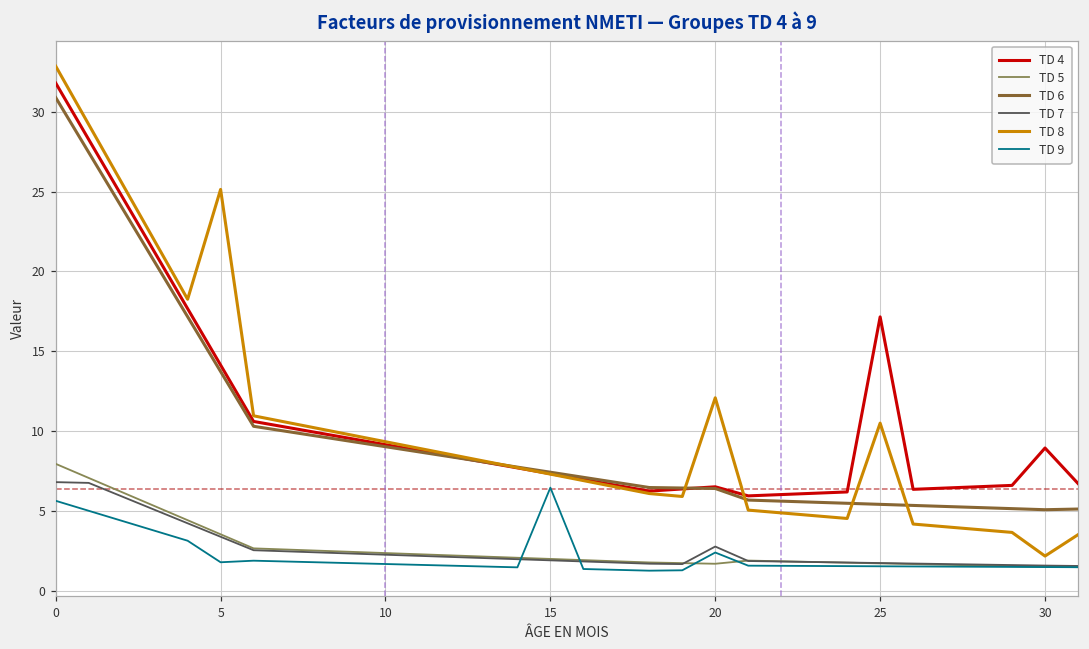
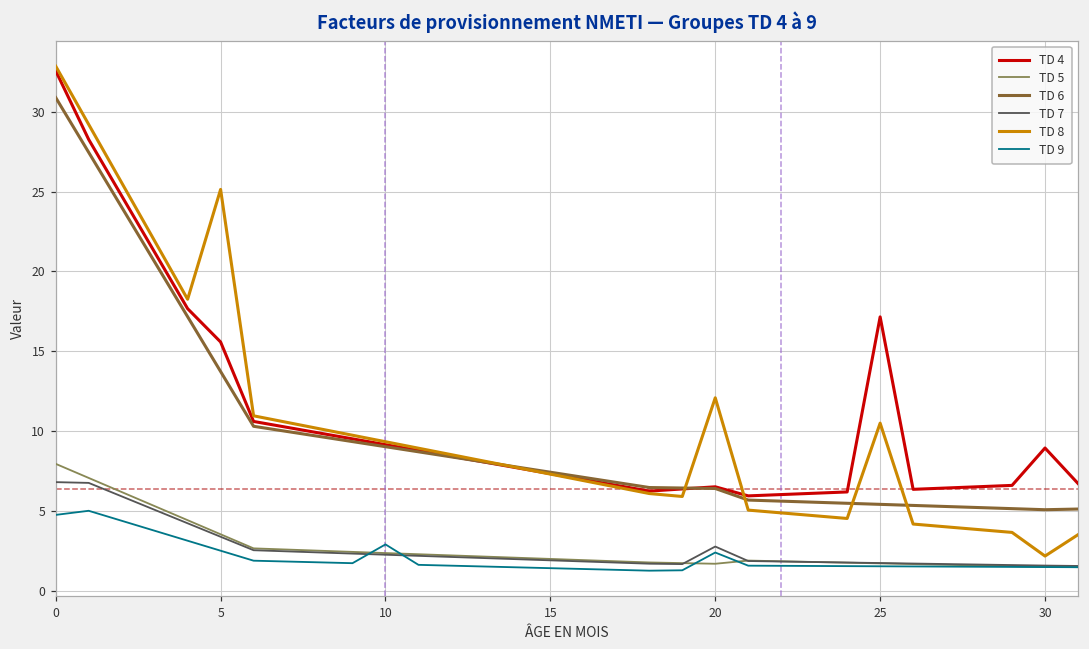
TD 4, 0: 31.8 -> 32.6
TD 9, 0: 5.6 -> 4.7
TD 4, 5: 14.1 -> 15.6
TD 9, 5: 1.8 -> 2.5
TD 9, 10: 1.7 -> 2.9
TD 9, 15: 6.5 -> 1.4
